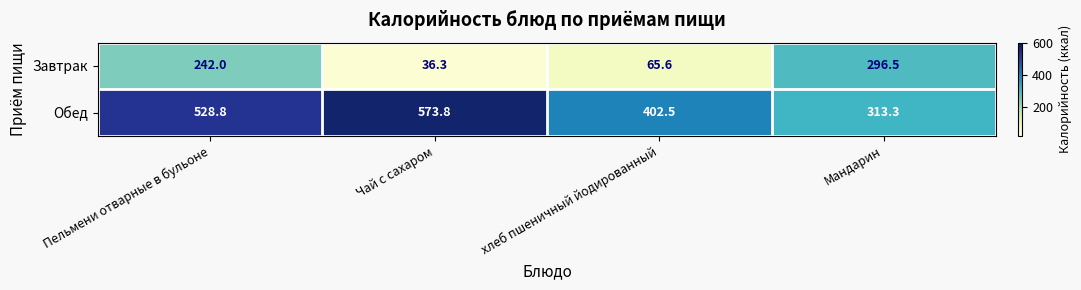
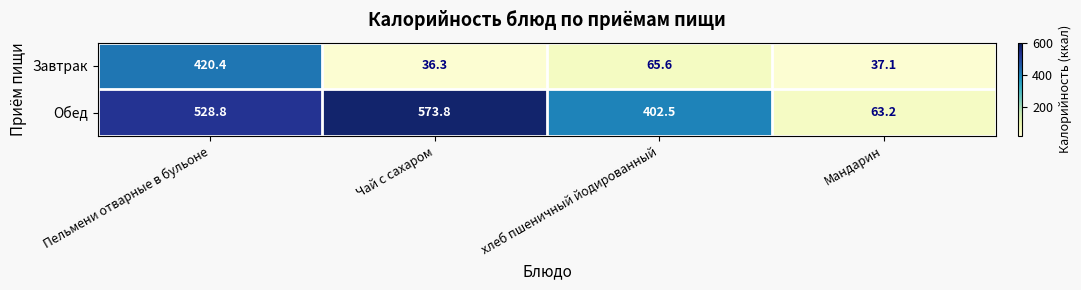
Завтрак, Пельмени отварные в бульоне: 242.0 -> 420.4
Завтрак, Мандарин: 296.5 -> 37.1
Обед, Мандарин: 313.3 -> 63.2
